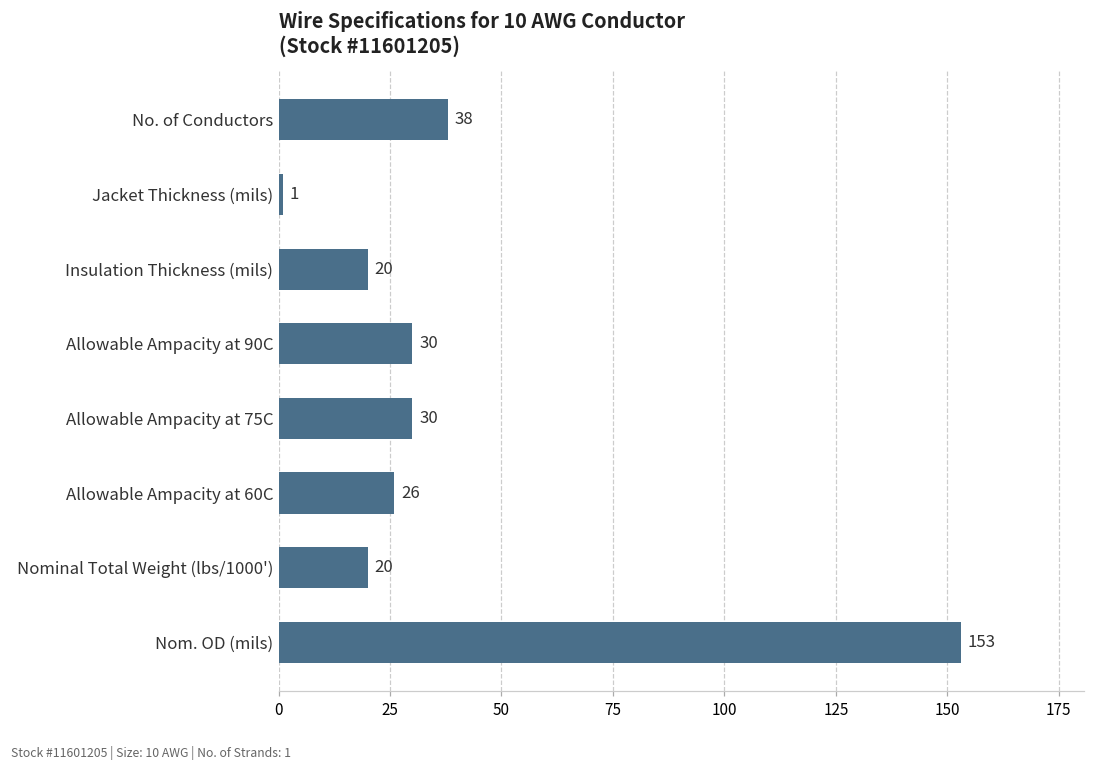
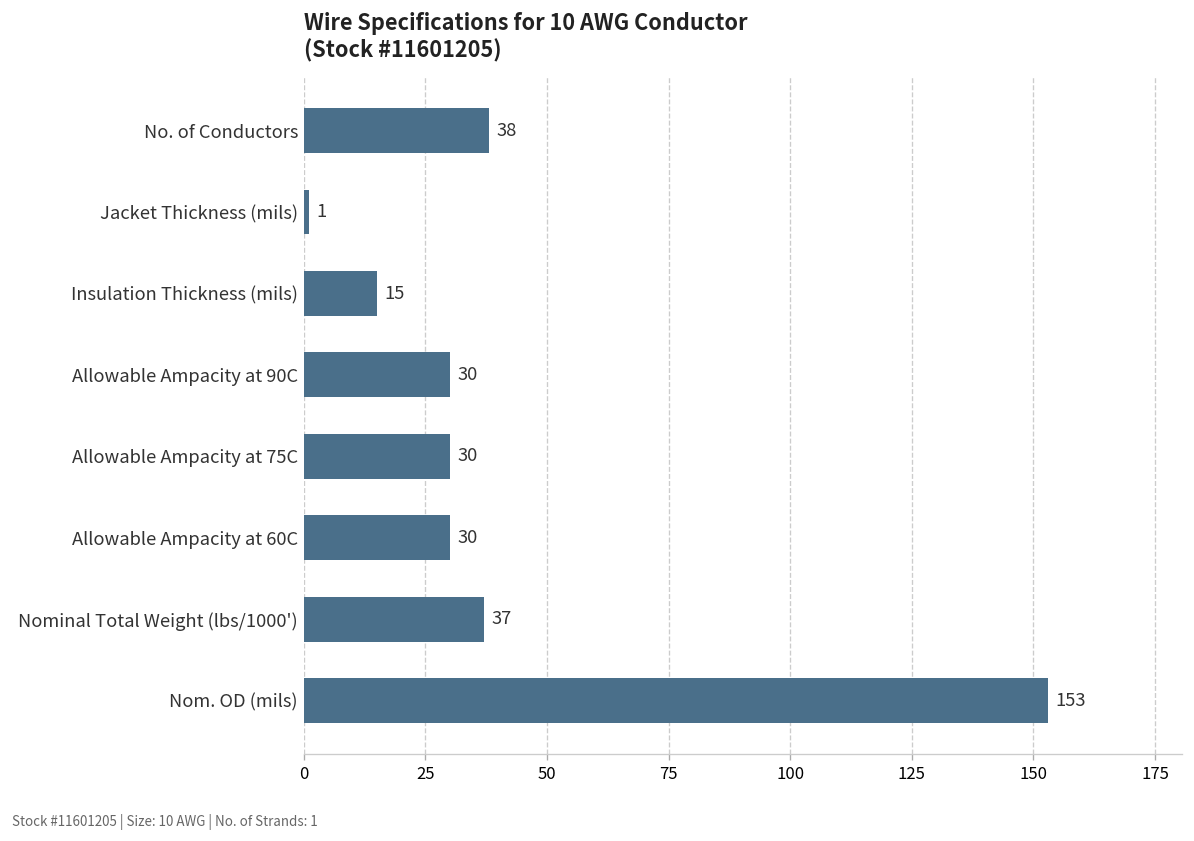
Insulation Thickness (mils): 20 -> 15
Allowable Ampacity at 60C: 26 -> 30
Nominal Total Weight (lbs/1000'): 20 -> 37
